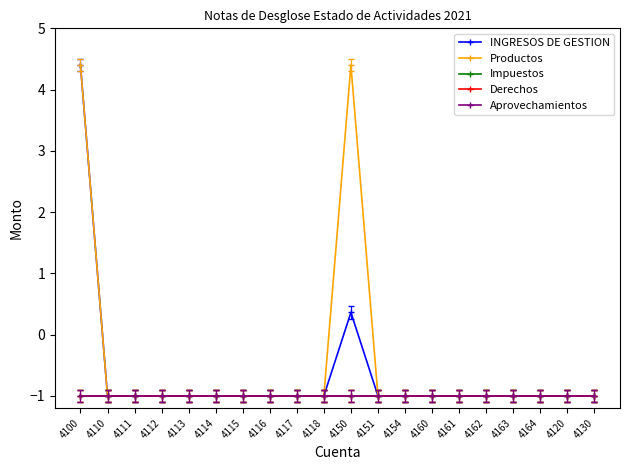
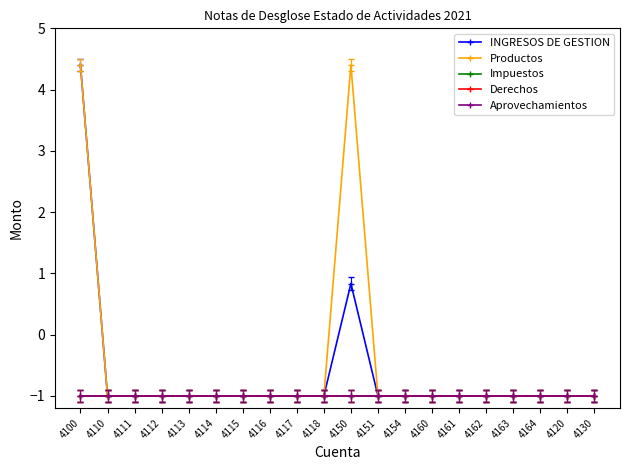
INGRESOS DE GESTION, 4150: 0.4 -> 0.8
